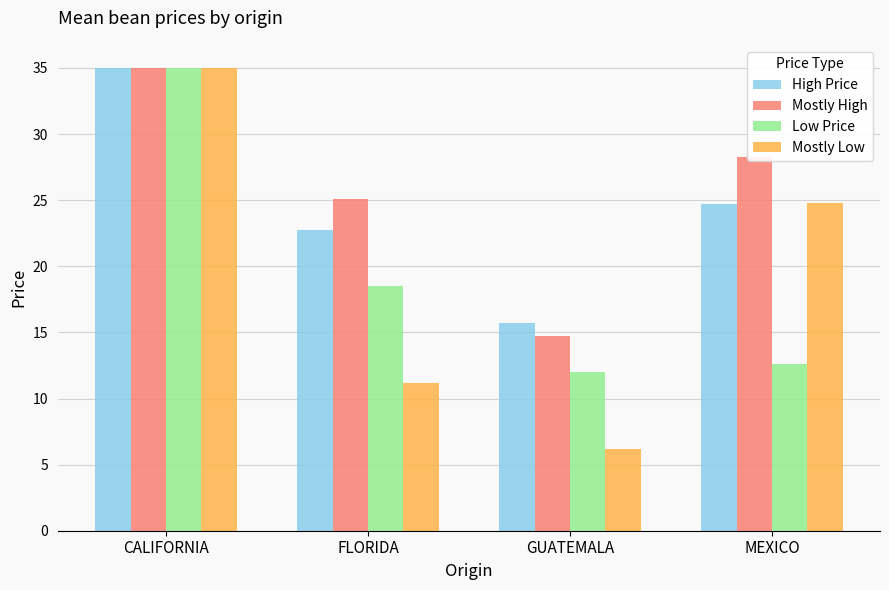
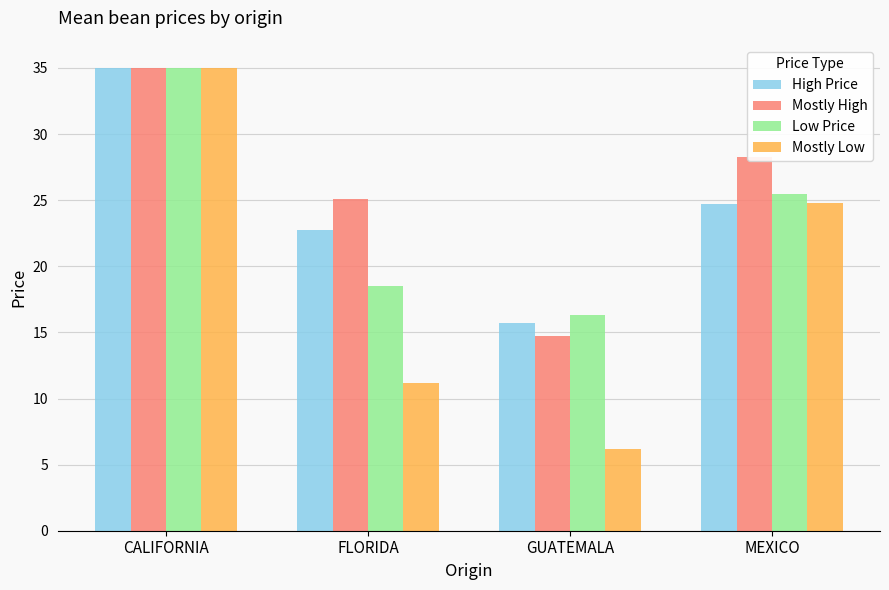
Low Price, GUATEMALA: 12.0 -> 16.3
Low Price, MEXICO: 12.6 -> 25.5
